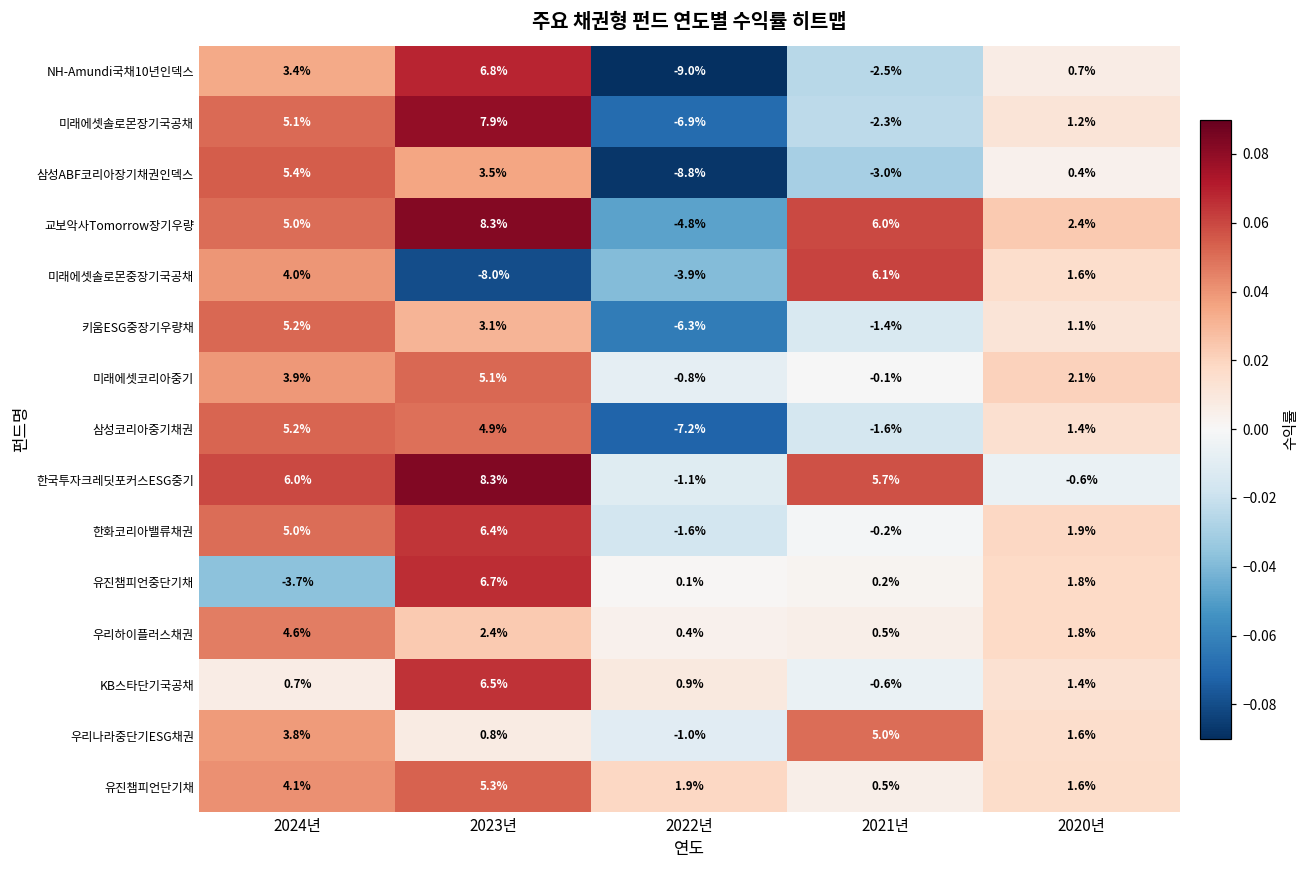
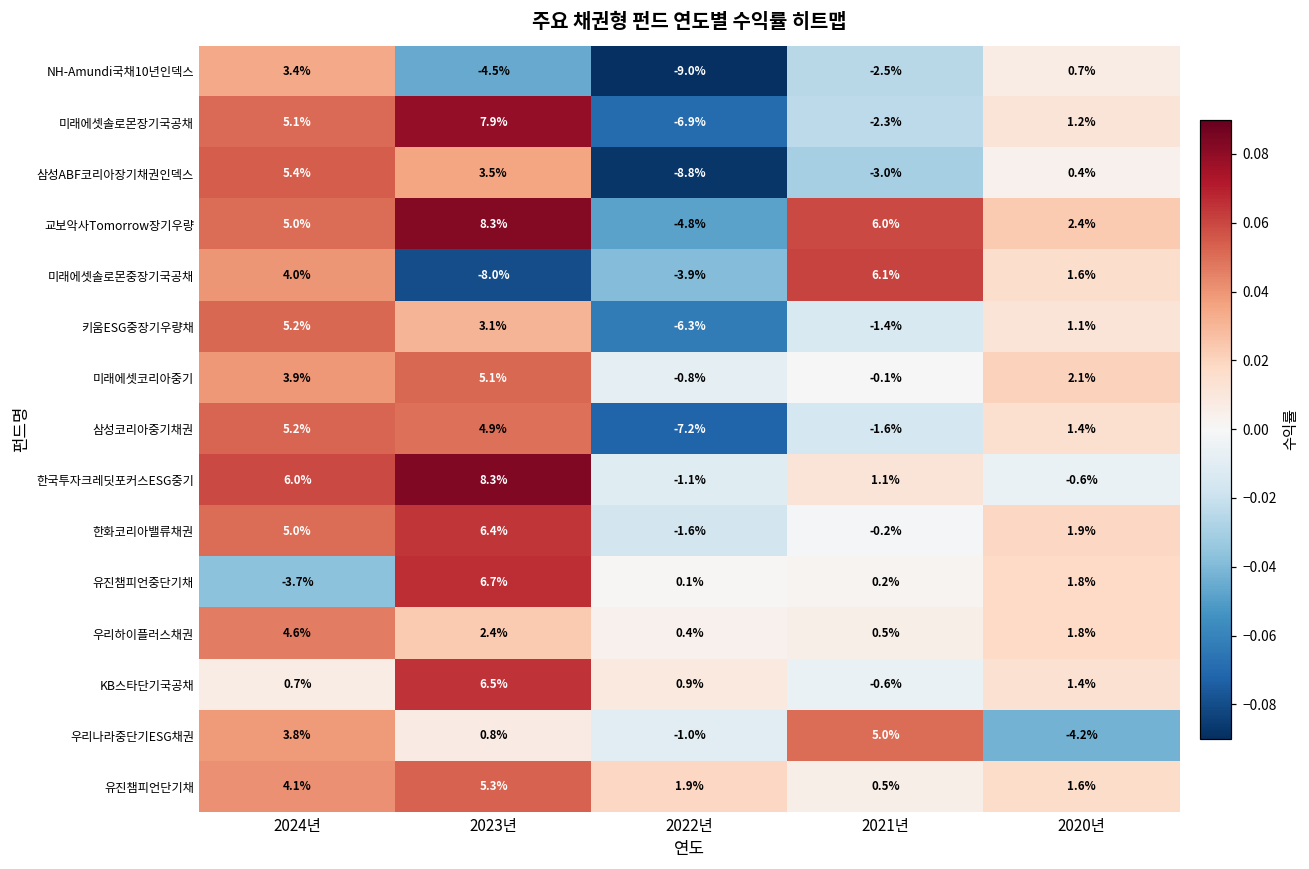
NH-Amundi국채10년인덱스, 2023년: 6.8% -> -4.5%
한국투자크레딧포커스ESG중기, 2021년: 5.7% -> 1.1%
우리나라중단기ESG채권, 2020년: 1.6% -> -4.2%
